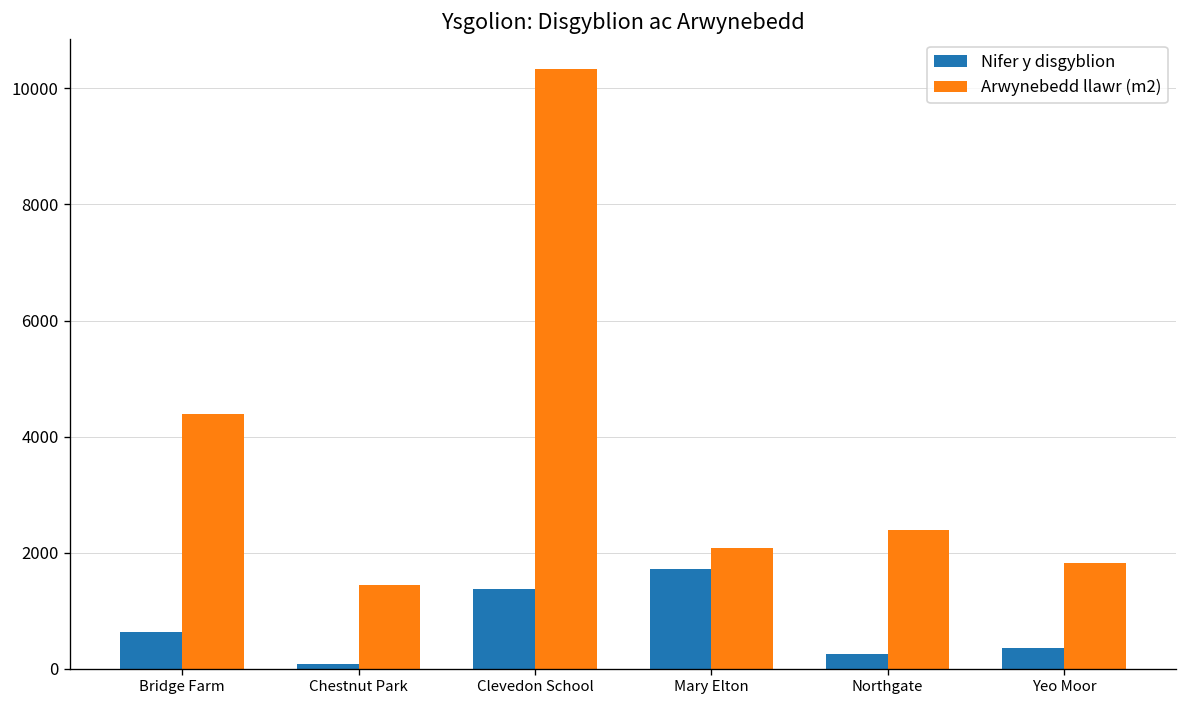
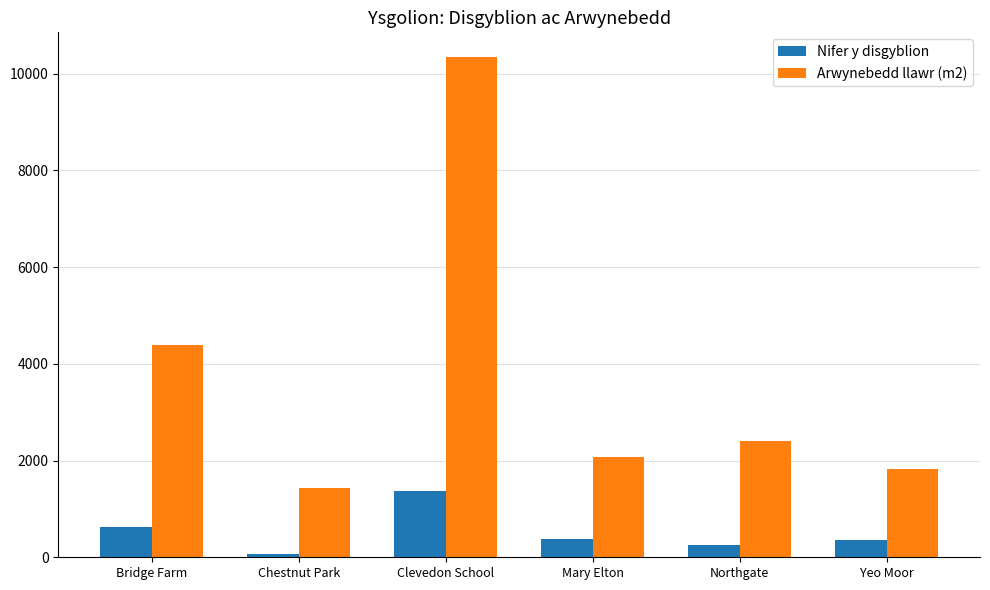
Nifer y disgyblion, Mary Elton: 1700 -> 400
